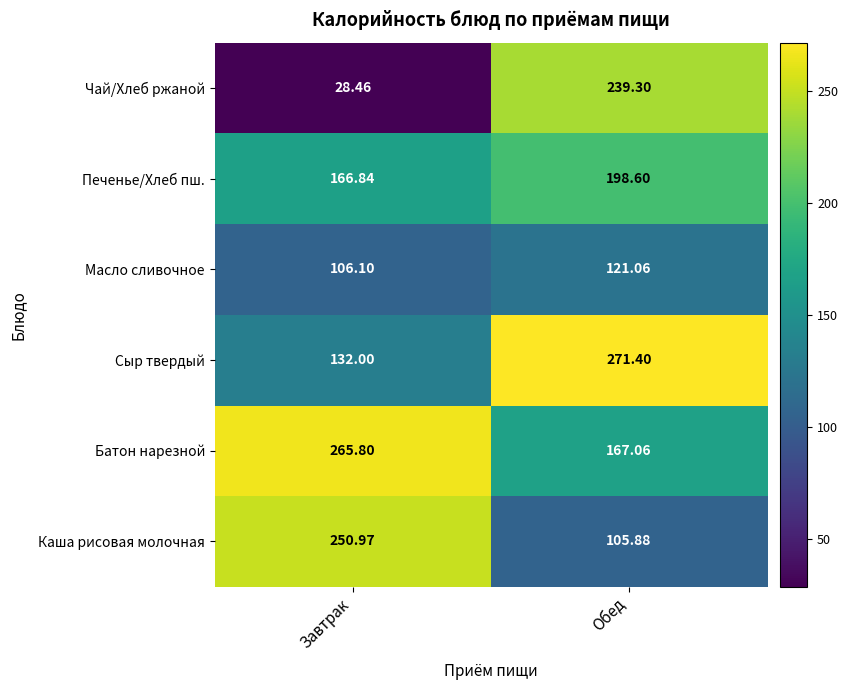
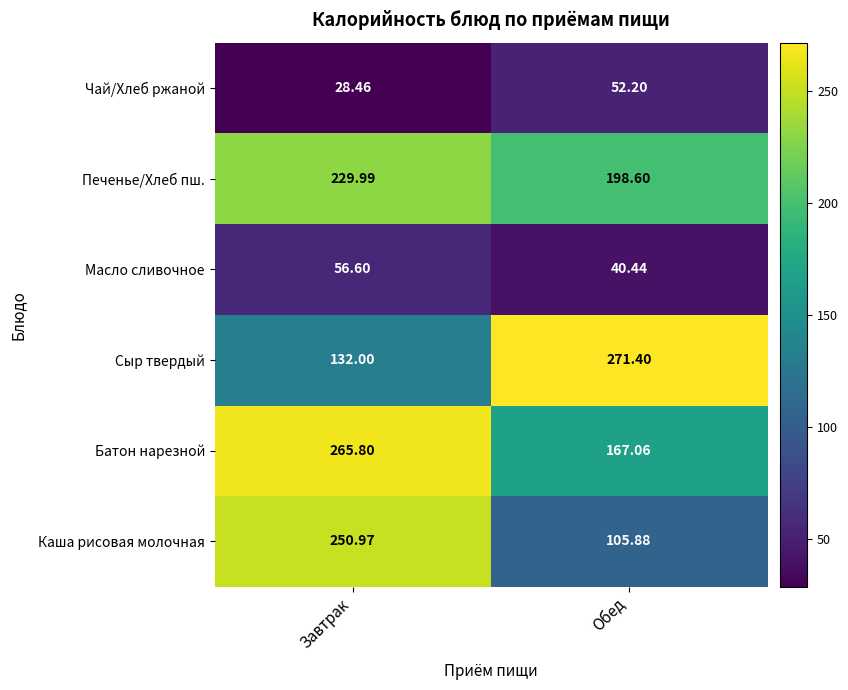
Чай/Хлеб ржаной, Обед: 239.30 -> 52.20
Печенье/Хлеб пш., Завтрак: 166.84 -> 229.99
Масло сливочное, Завтрак: 106.10 -> 56.60
Масло сливочное, Обед: 121.06 -> 40.44
